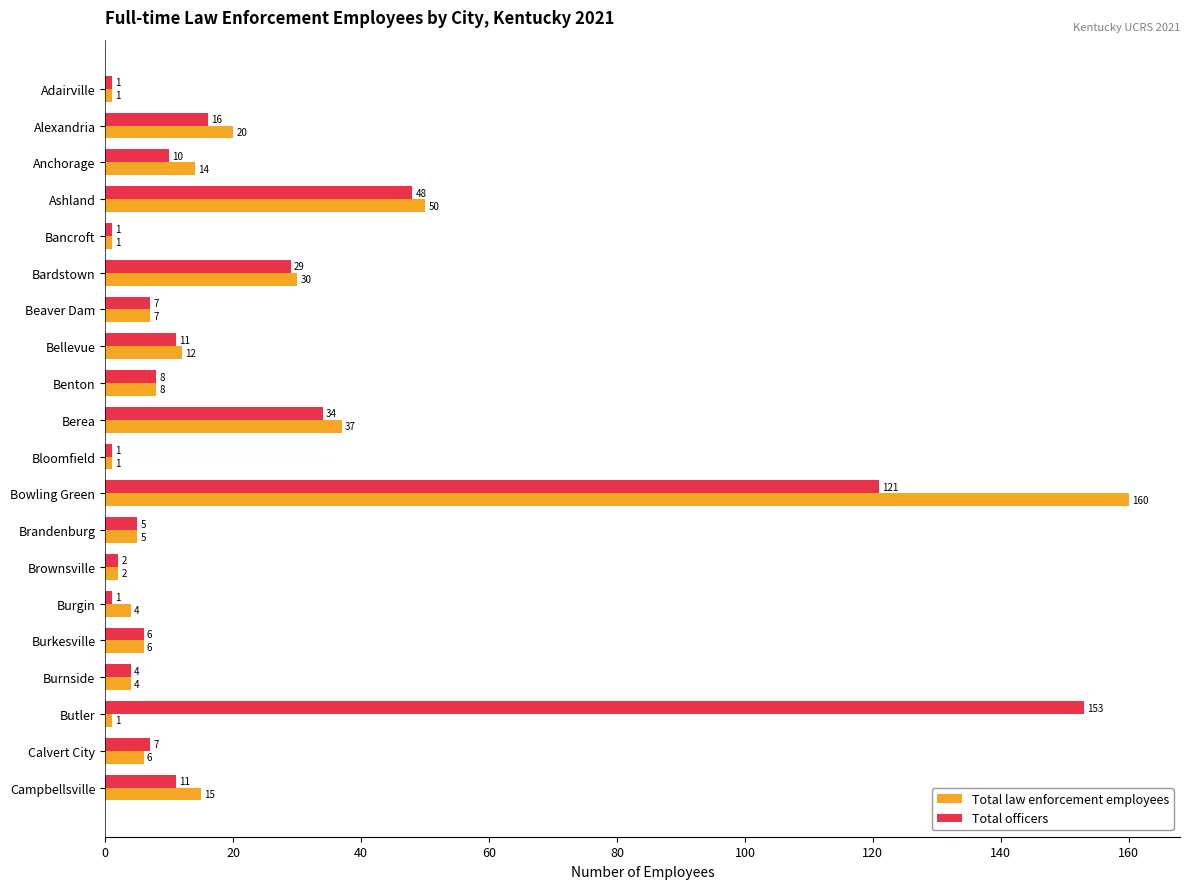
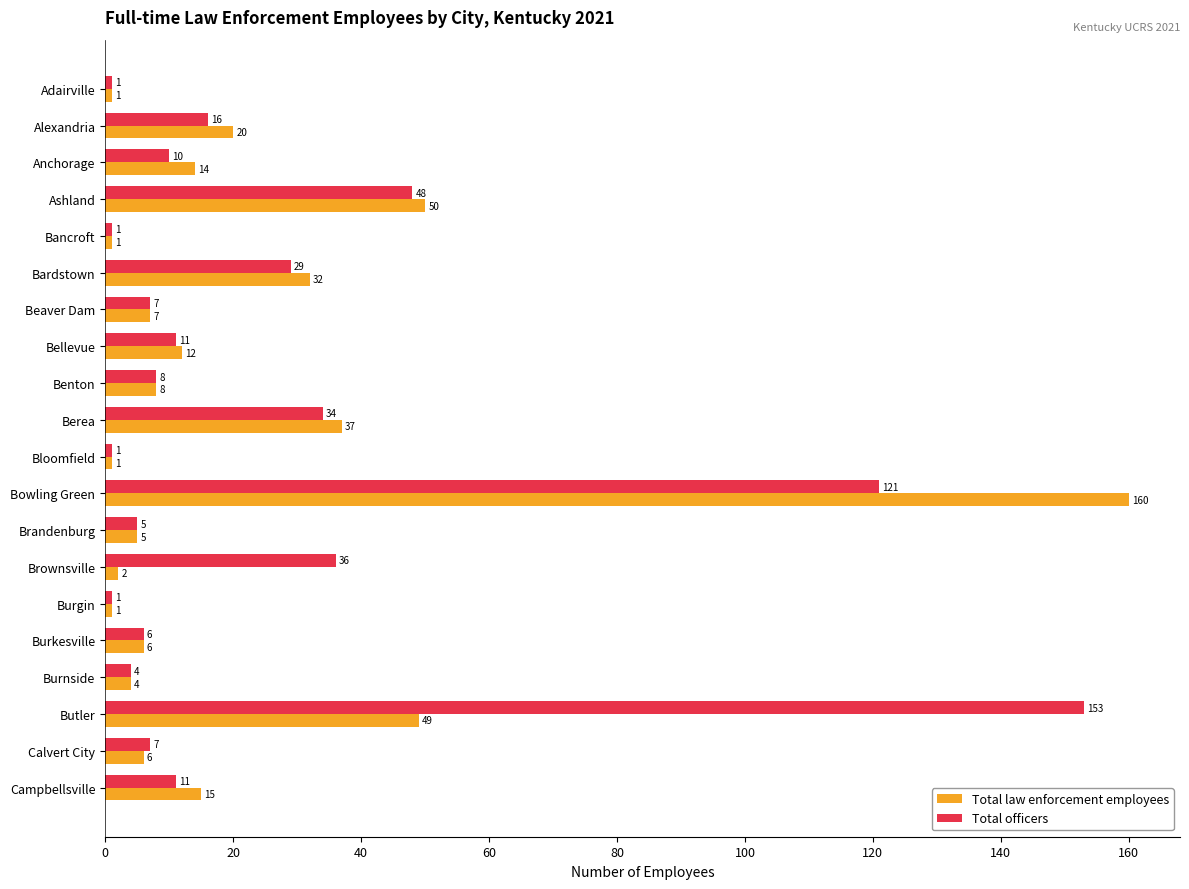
Total law enforcement employees, Bardstown: 30 -> 32
Total officers, Brownsville: 2 -> 36
Total law enforcement employees, Burgin: 4 -> 1
Total law enforcement employees, Butler: 1 -> 49
